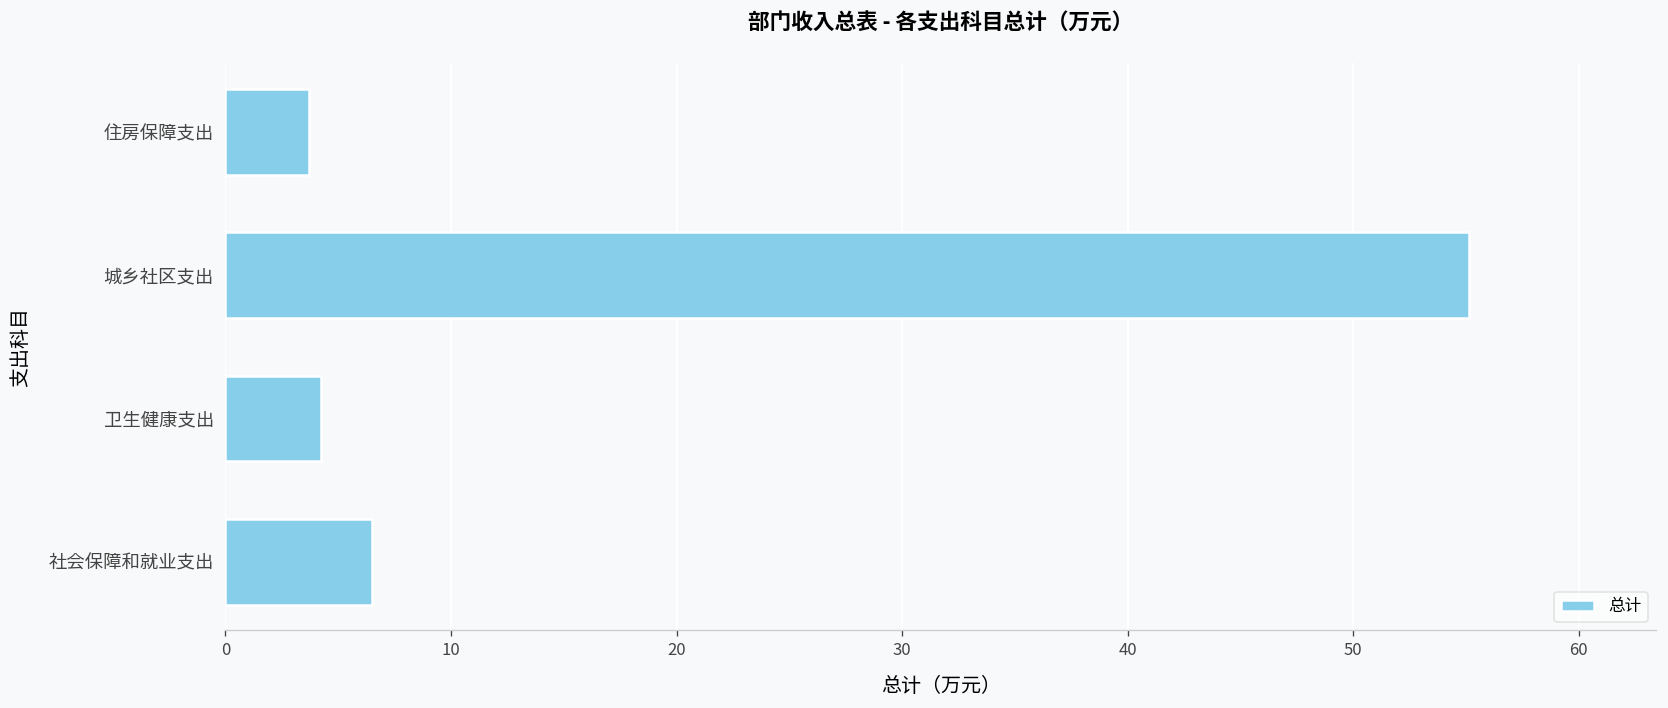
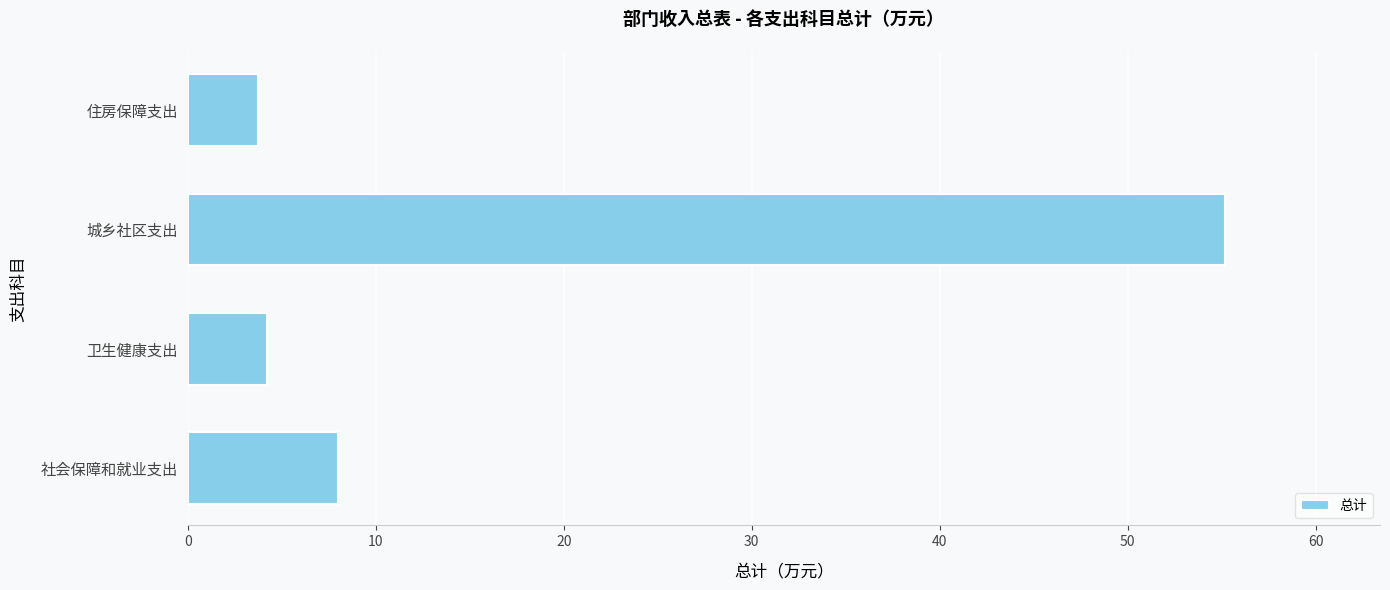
社会保障和就业支出: 6.5 -> 8.0
